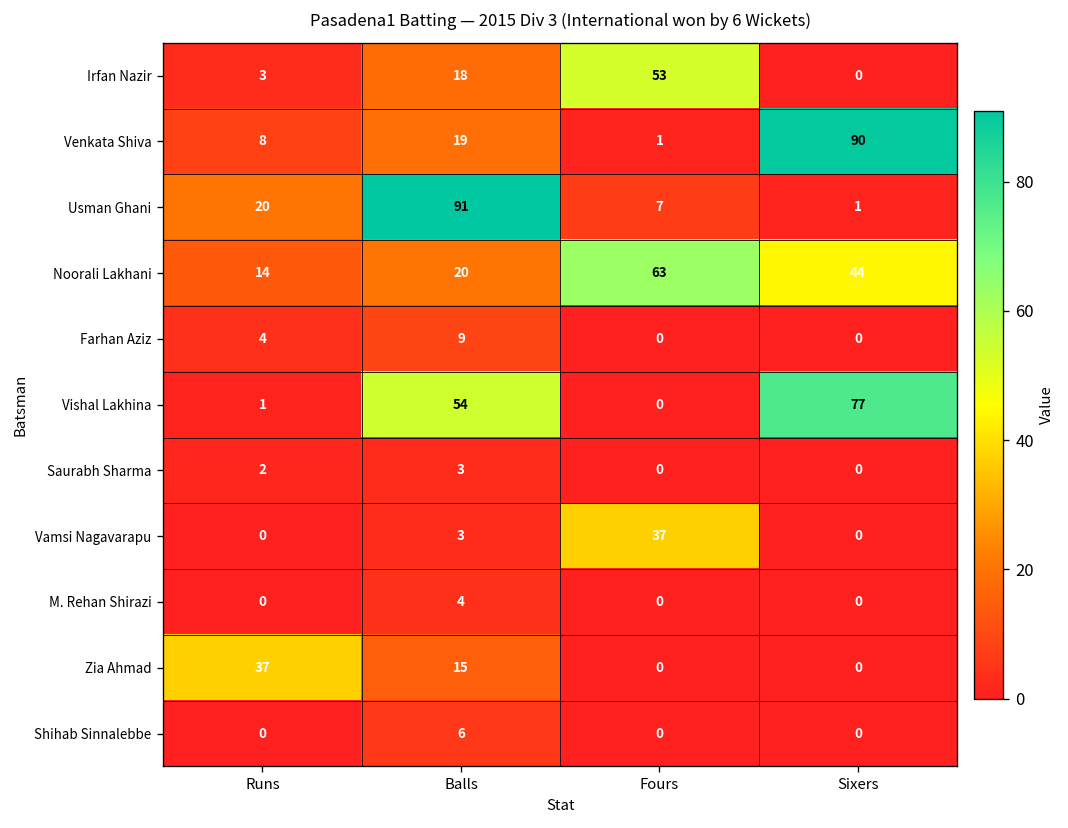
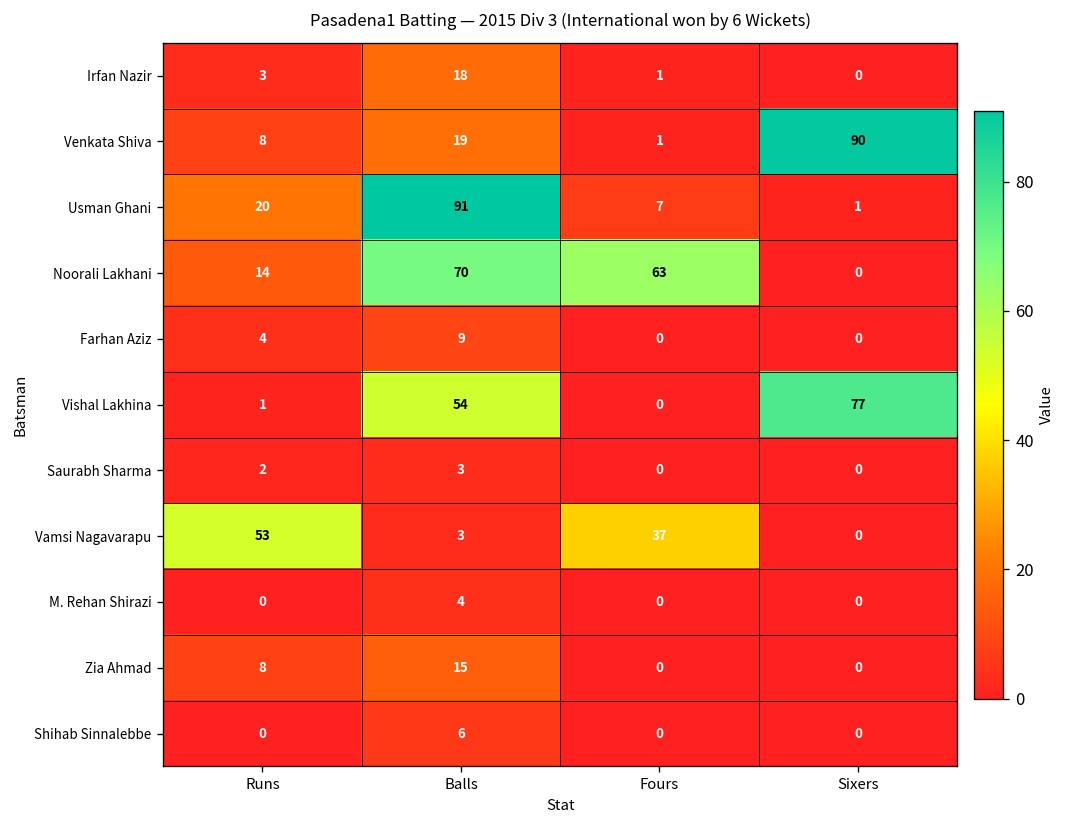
Irfan Nazir, Fours: 53 -> 1
Noorali Lakhani, Balls: 20 -> 70
Noorali Lakhani, Sixers: 44 -> 0
Vamsi Nagavarapu, Runs: 0 -> 53
Zia Ahmad, Runs: 37 -> 8
